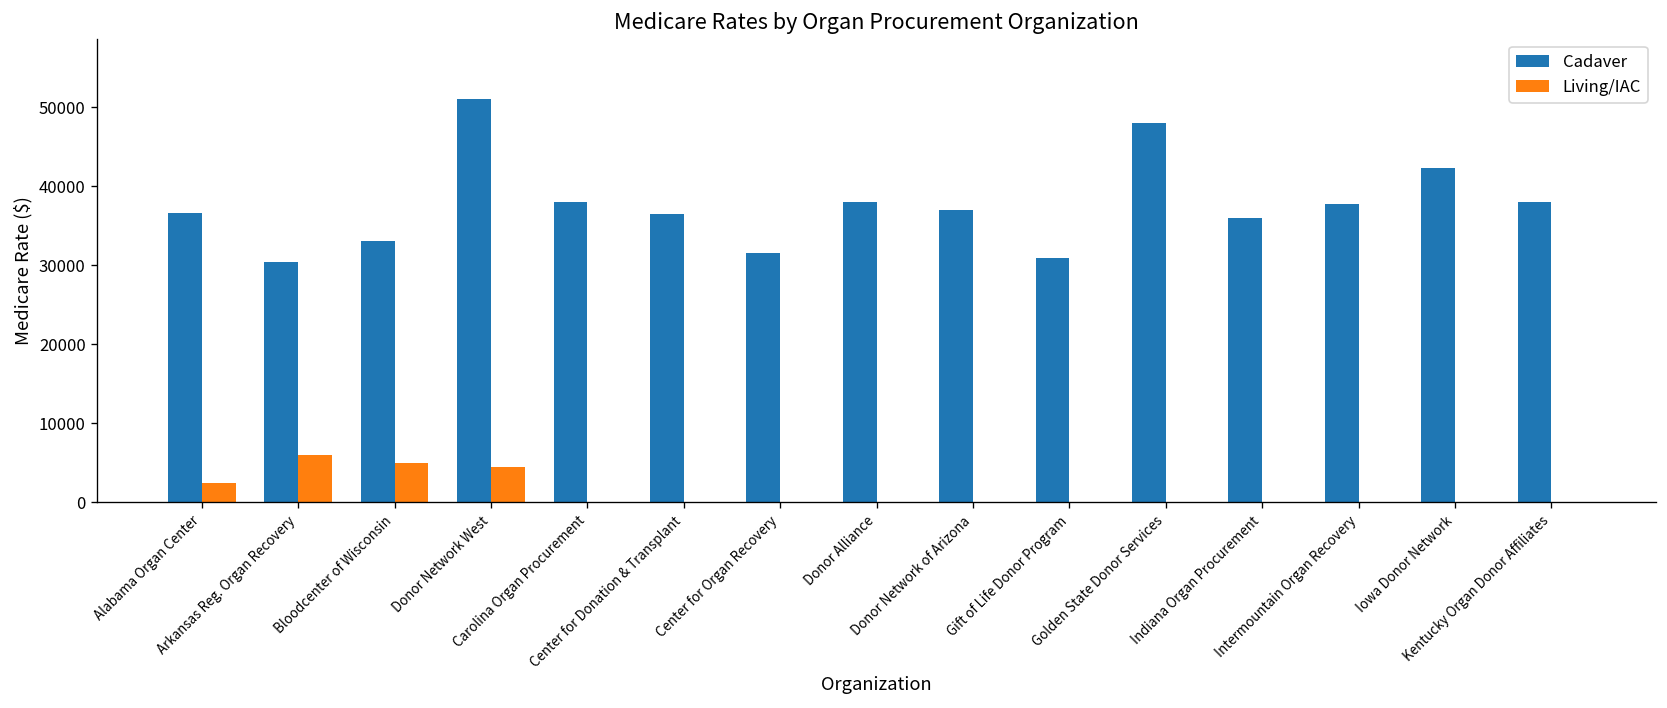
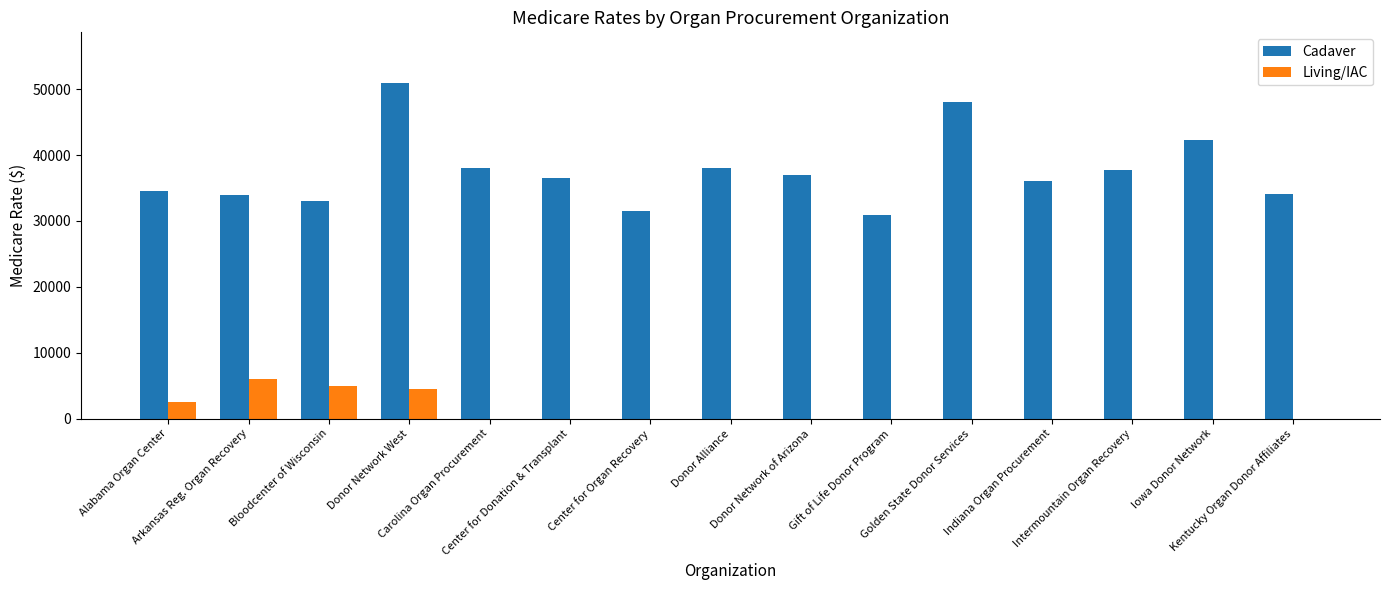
Cadaver, Alabama Organ Center: 37000 -> 35000
Cadaver, Arkansas Reg. Organ Recovery: 30000 -> 34000
Cadaver, Kentucky Organ Donor Affiliates: 38000 -> 34000
